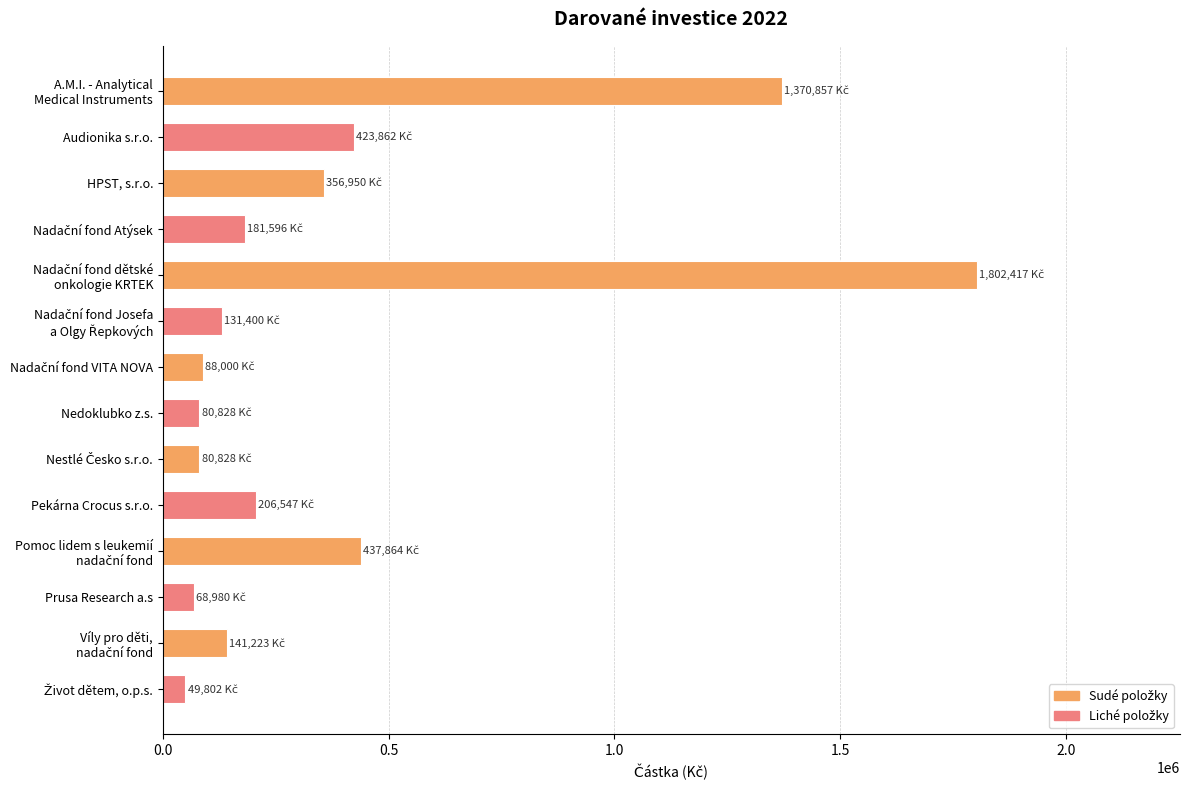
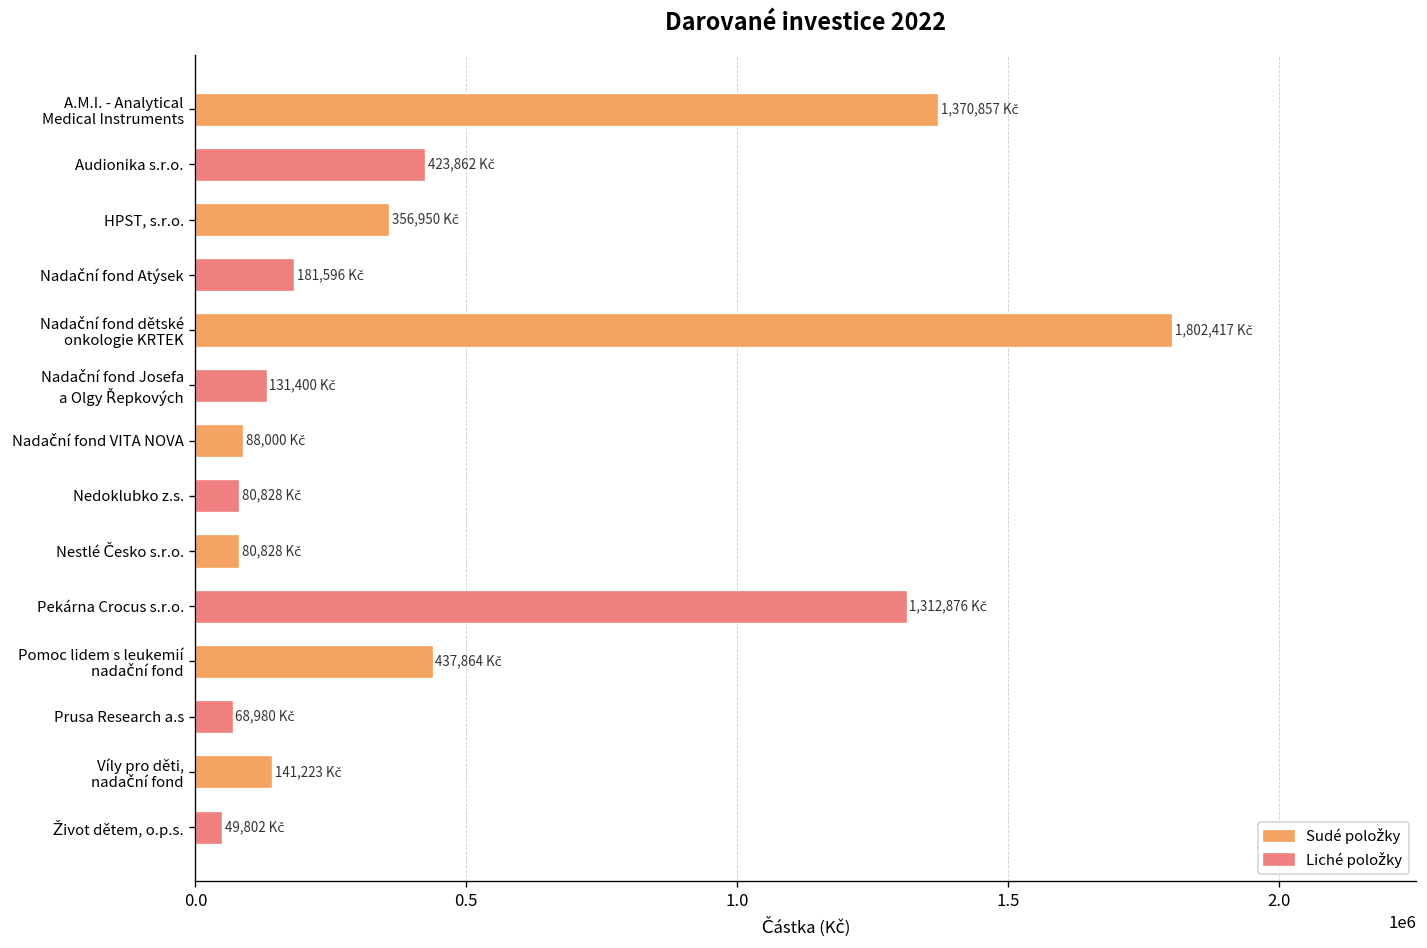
Pekárna Crocus s.r.o.: 206,547 -> 1,312,876
